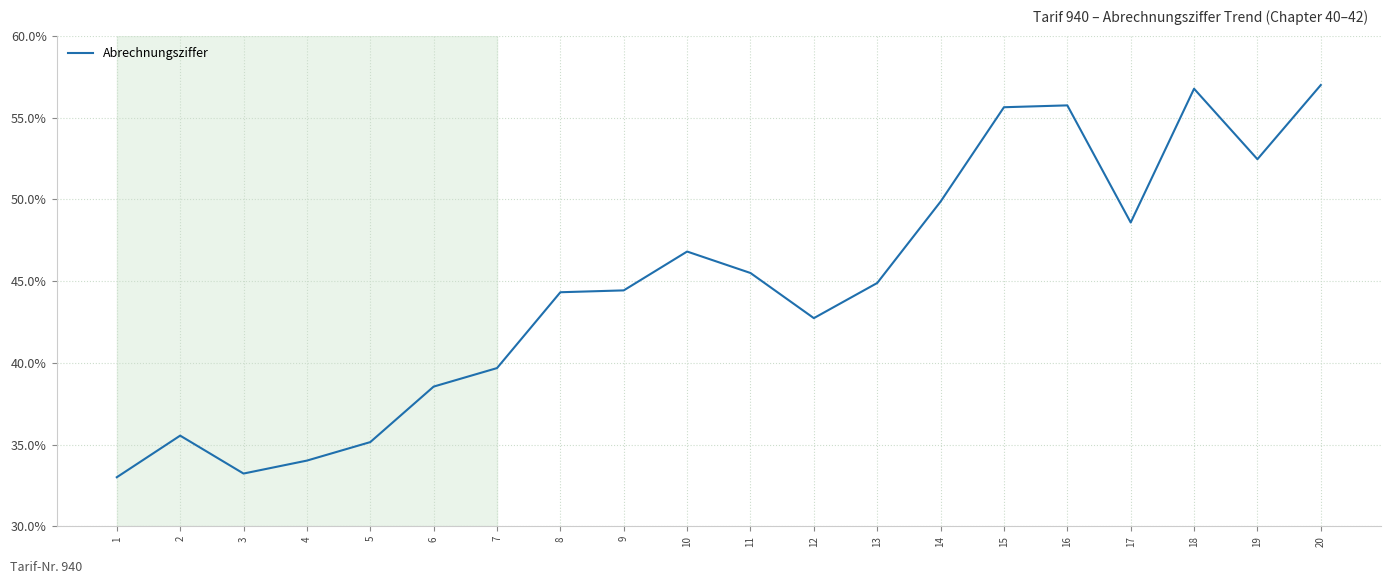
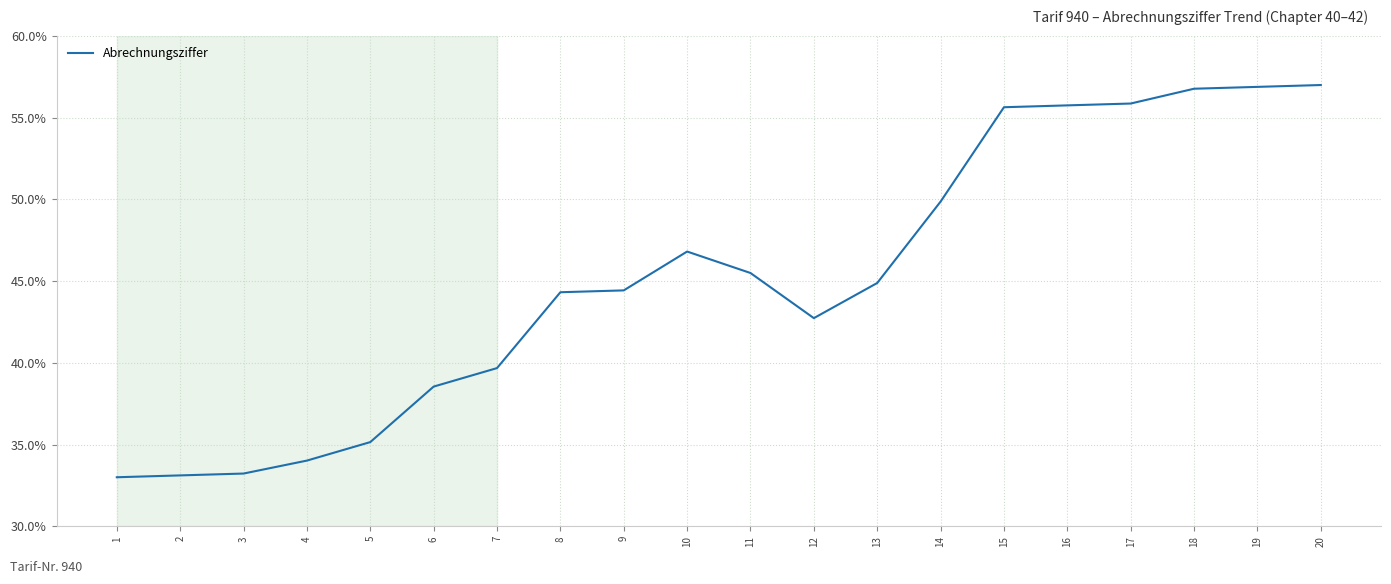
2: 35.5% -> 33.1%
17: 48.6% -> 55.9%
19: 52.5% -> 56.9%
